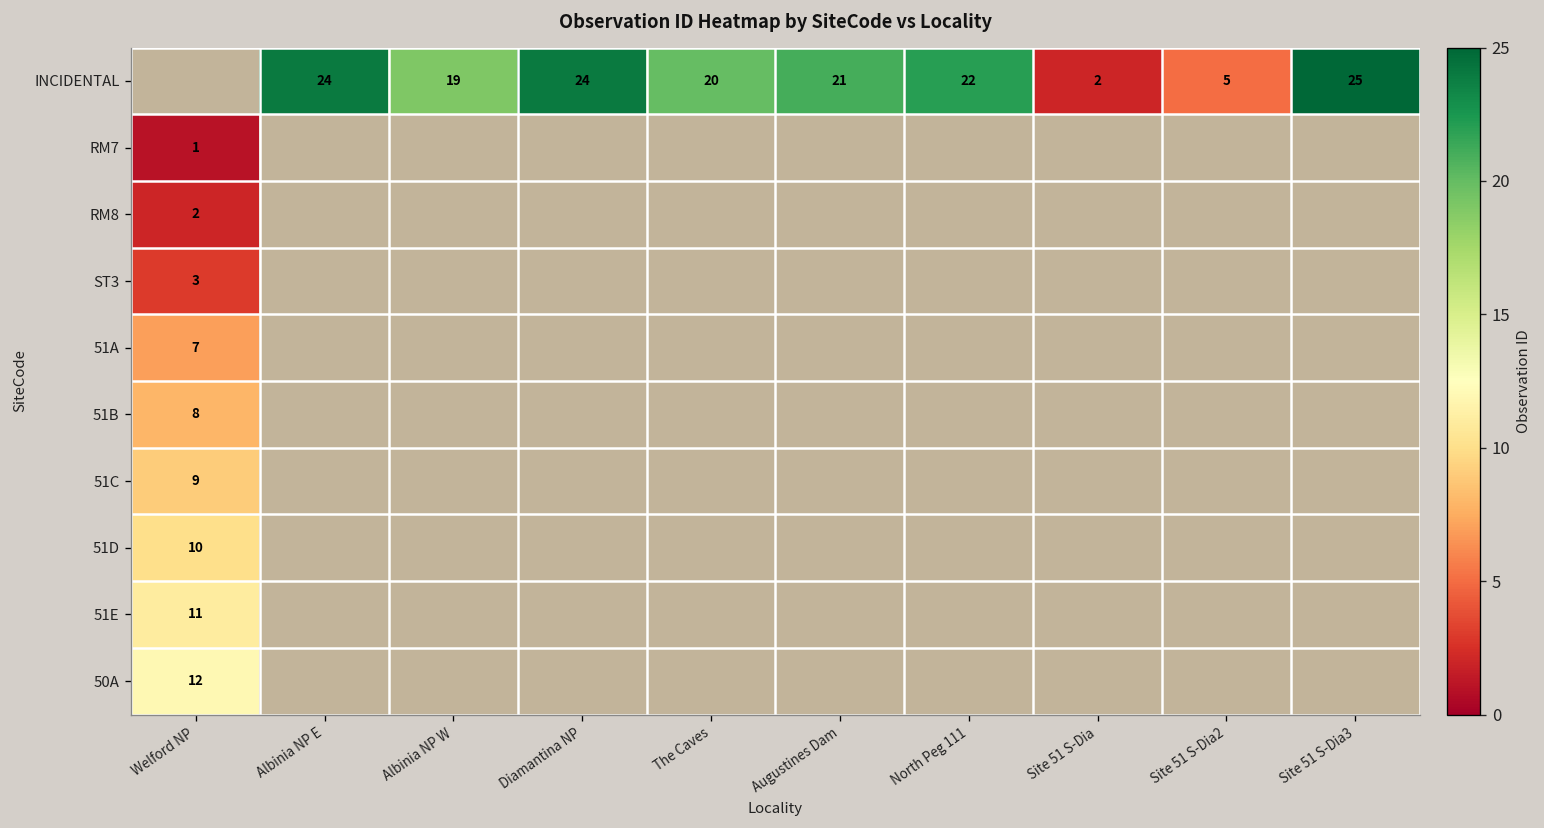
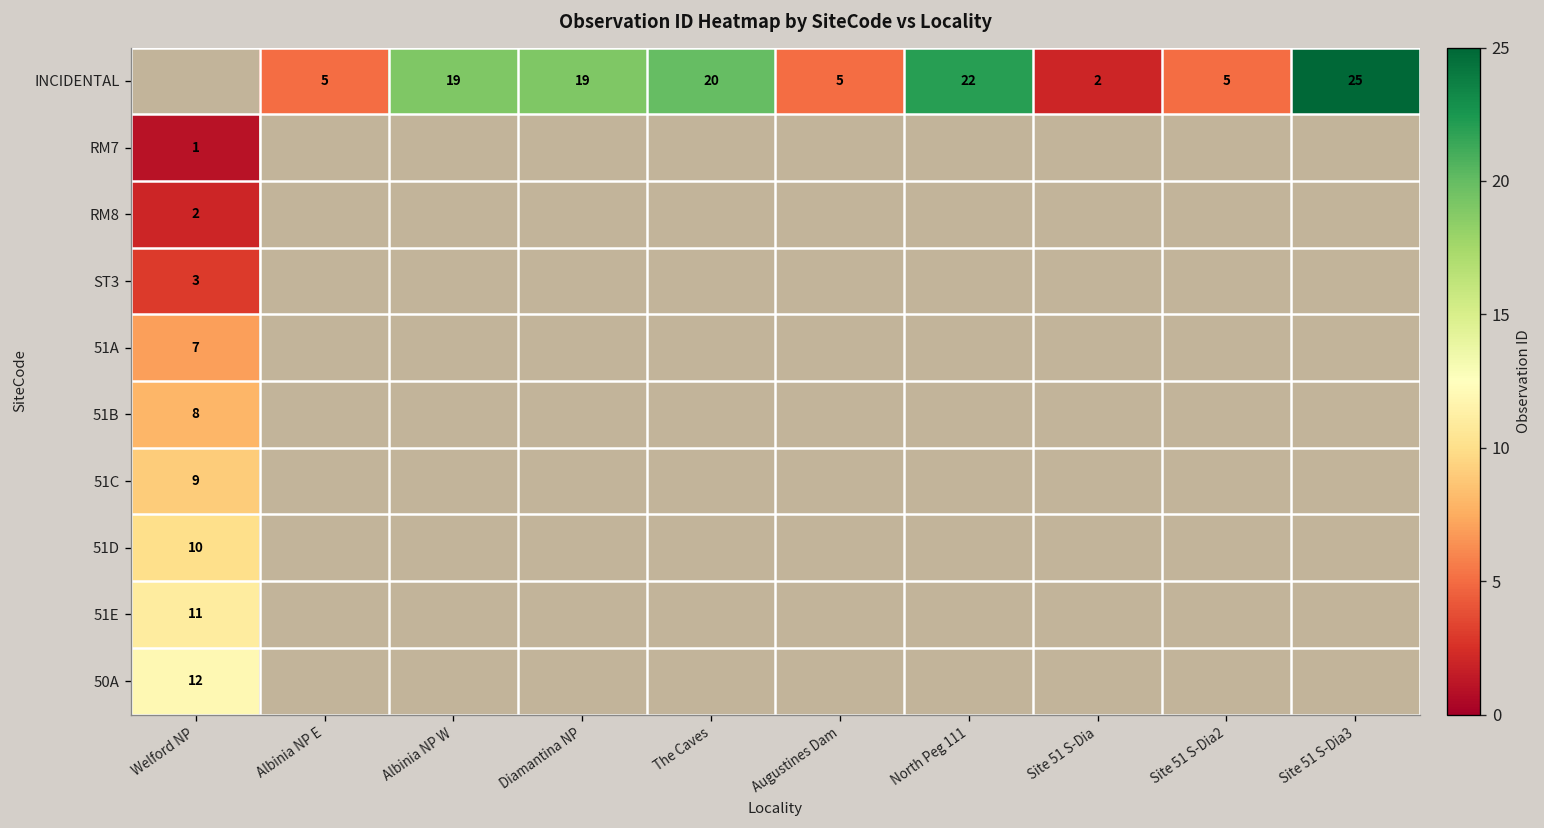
INCIDENTAL, Albinia NP E: 24 -> 5
INCIDENTAL, Diamantina NP: 24 -> 19
INCIDENTAL, Augustines Dam: 21 -> 5
